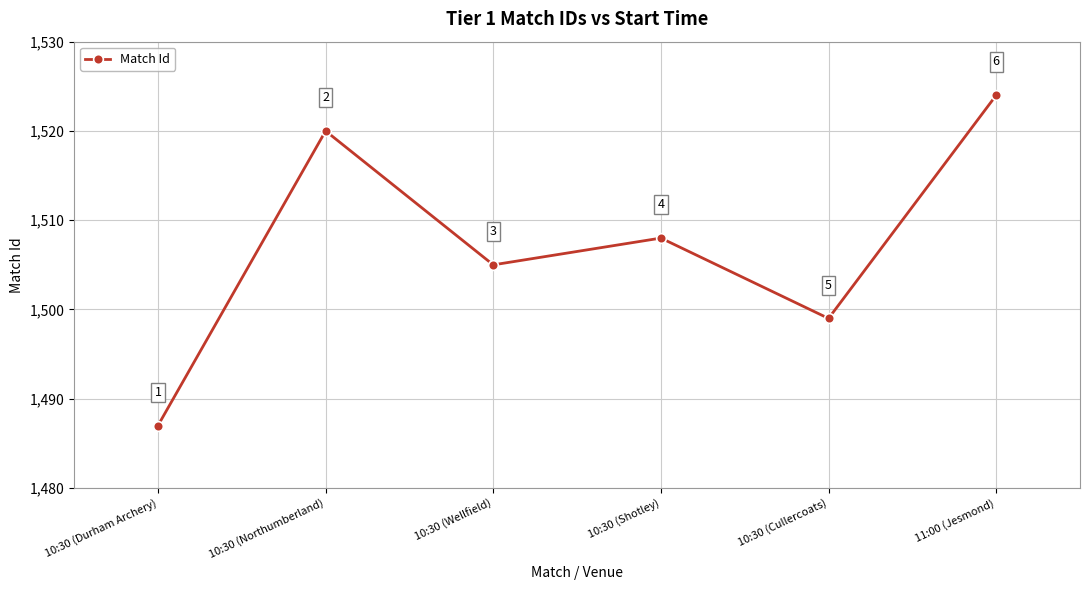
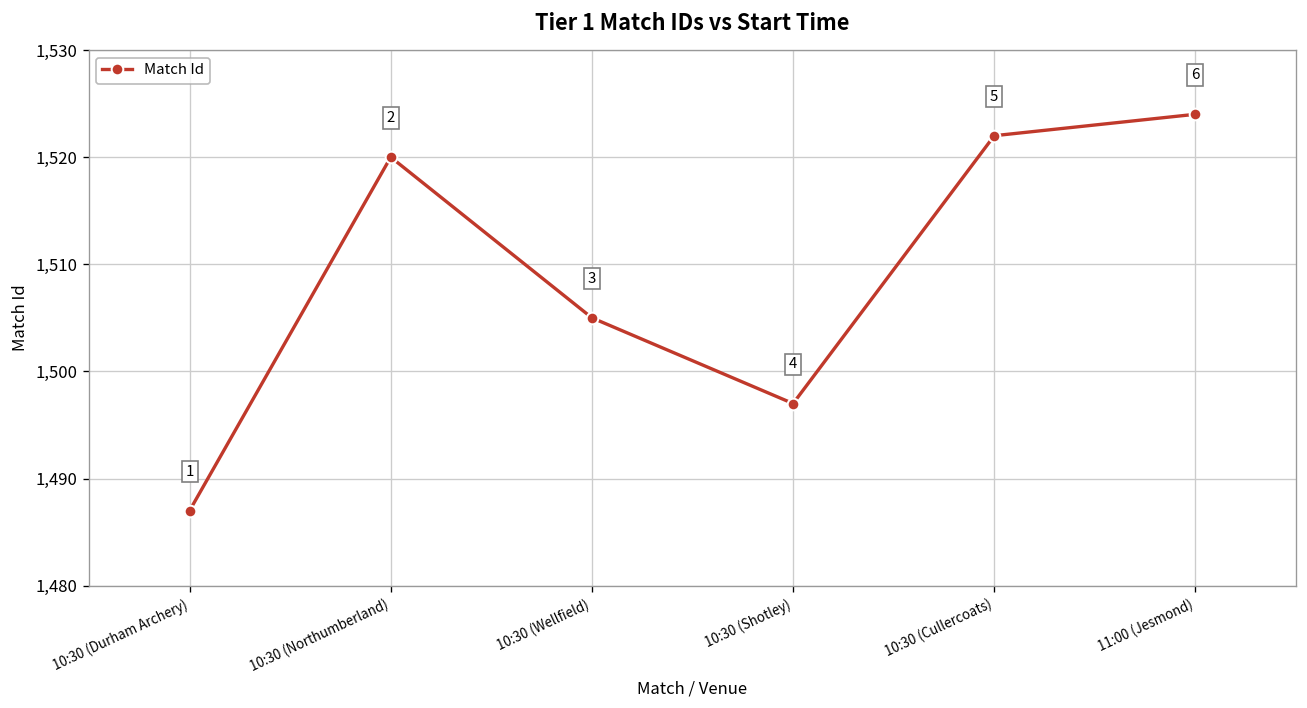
10:30 (Shotley): 1,508 -> 1,497
10:30 (Cullercoats): 1,499 -> 1,522
